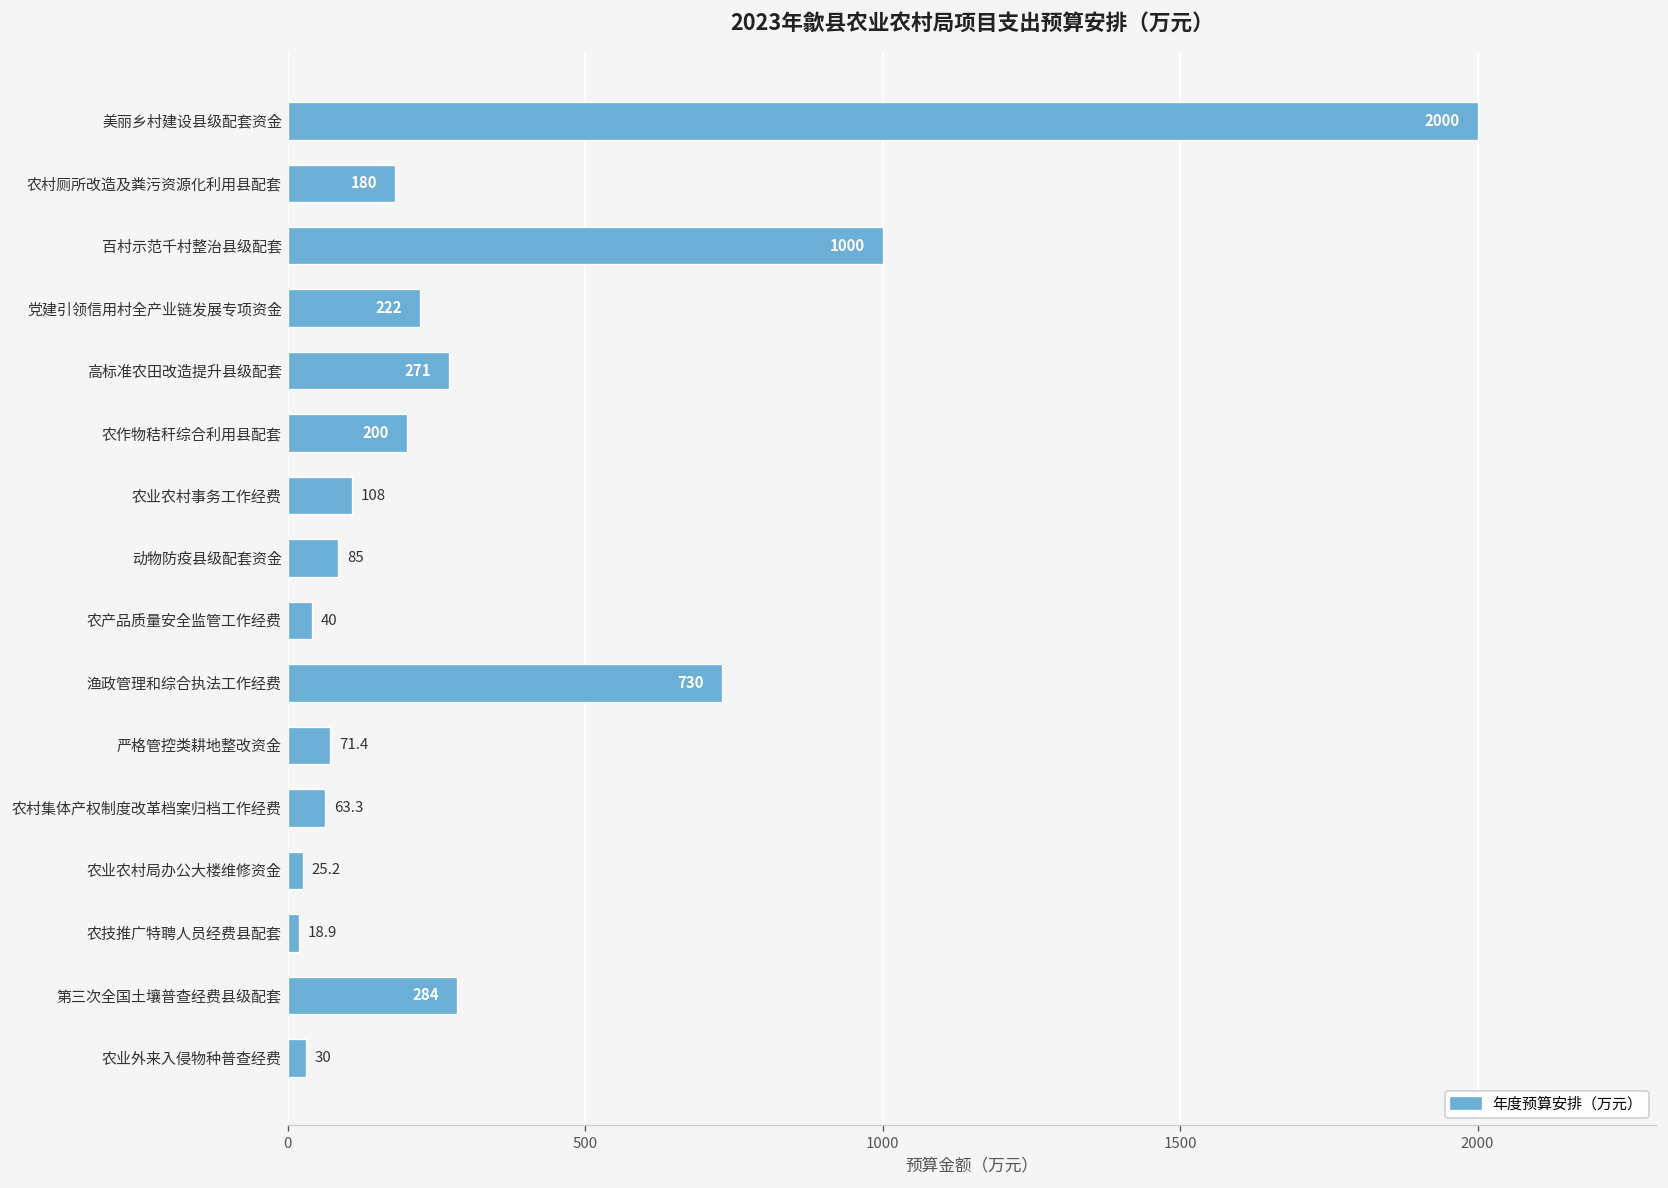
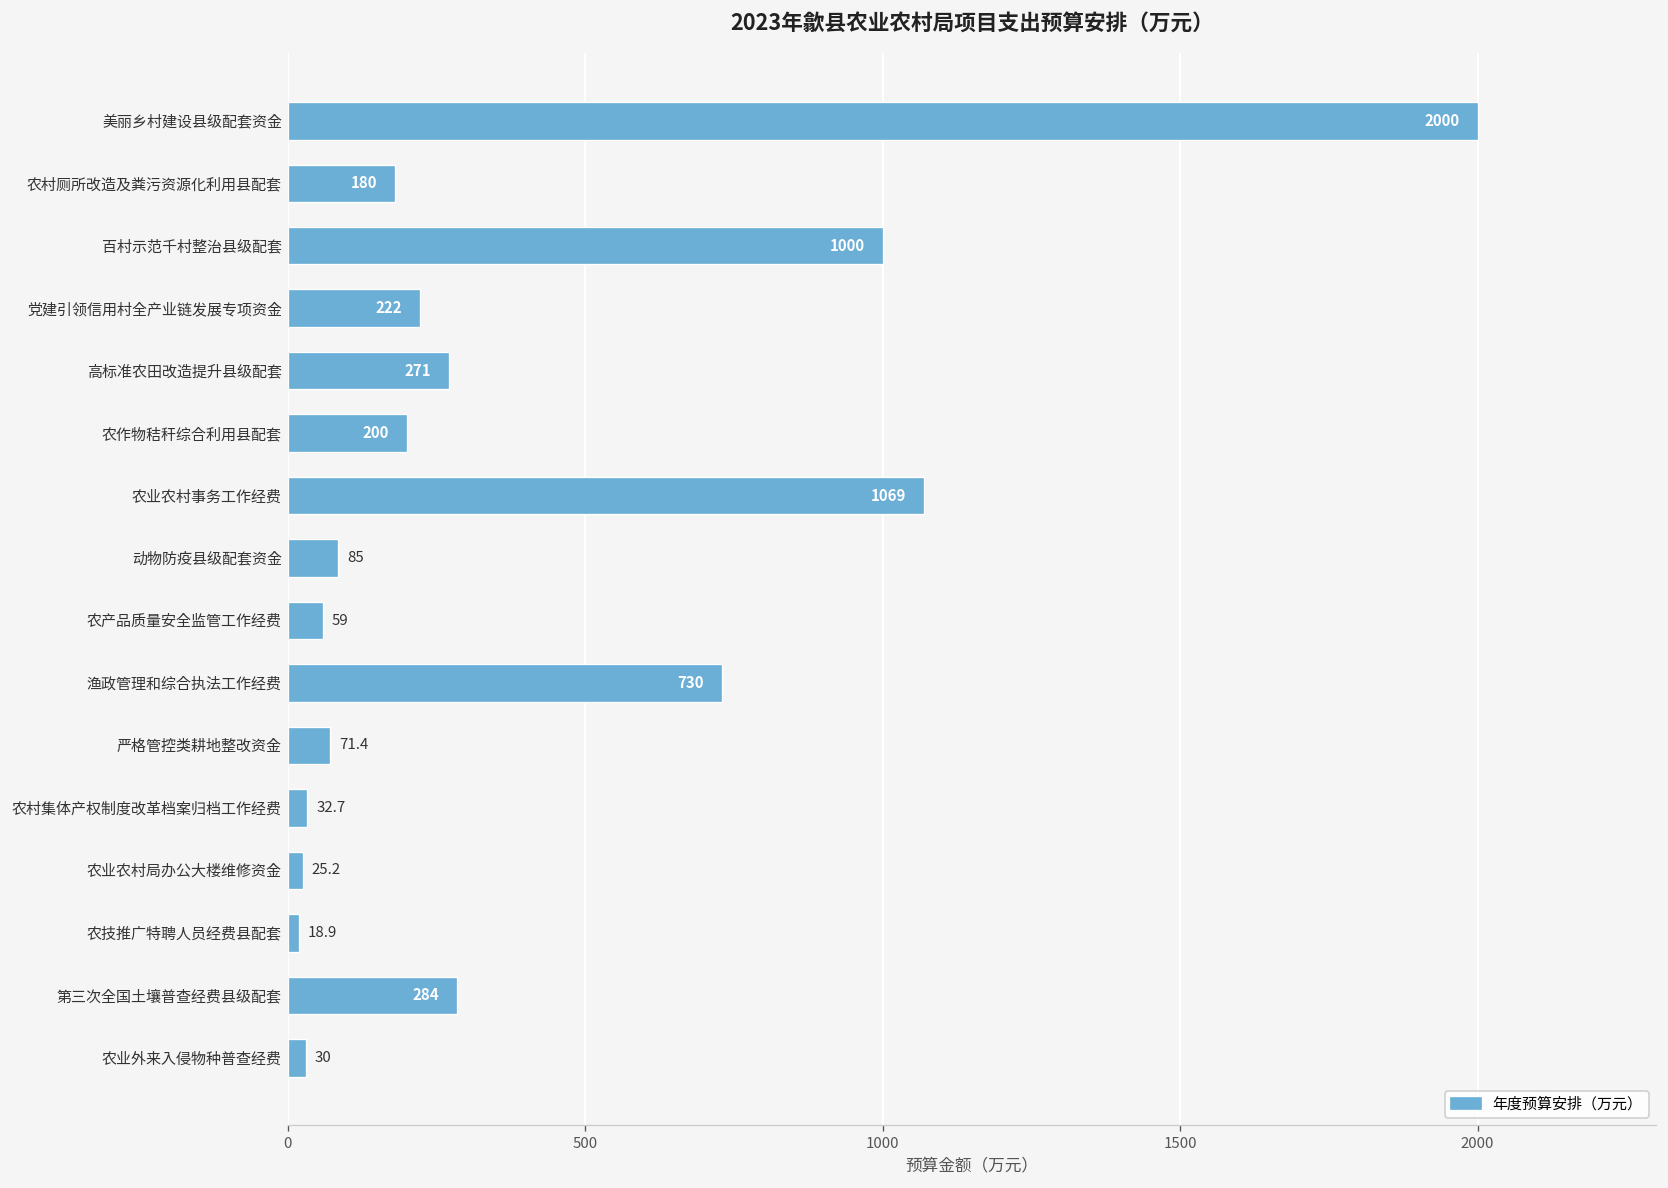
农业农村事务工作经费: 108 -> 1069
农产品质量安全监管工作经费: 40 -> 59
农村集体产权制度改革档案归档工作经费: 63.3 -> 32.7
